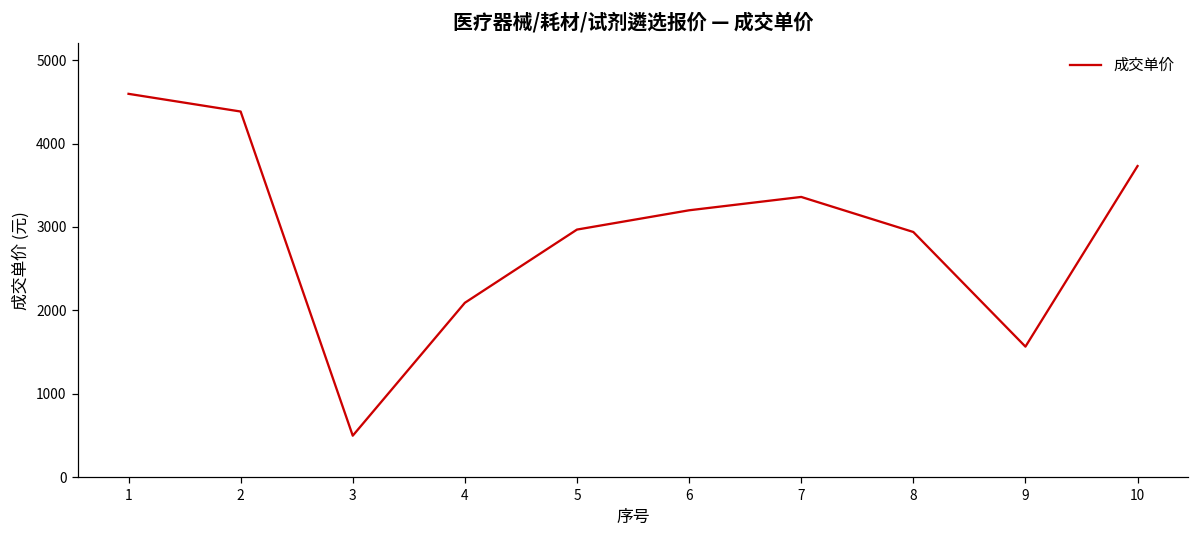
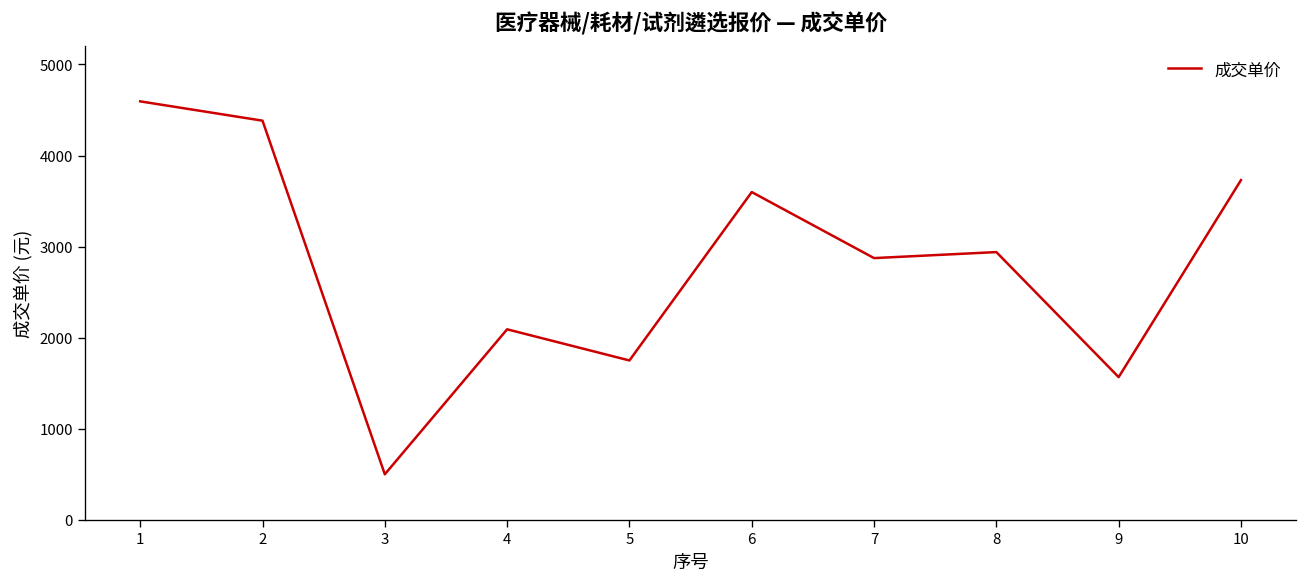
5: 3000 -> 1800
6: 3200 -> 3600
7: 3400 -> 2900
